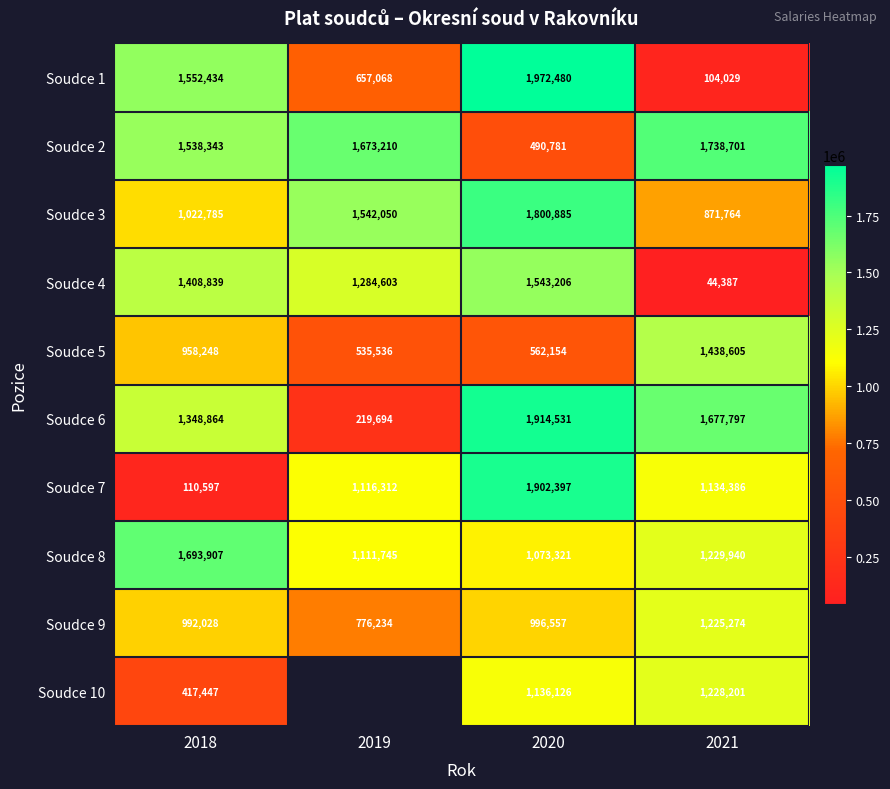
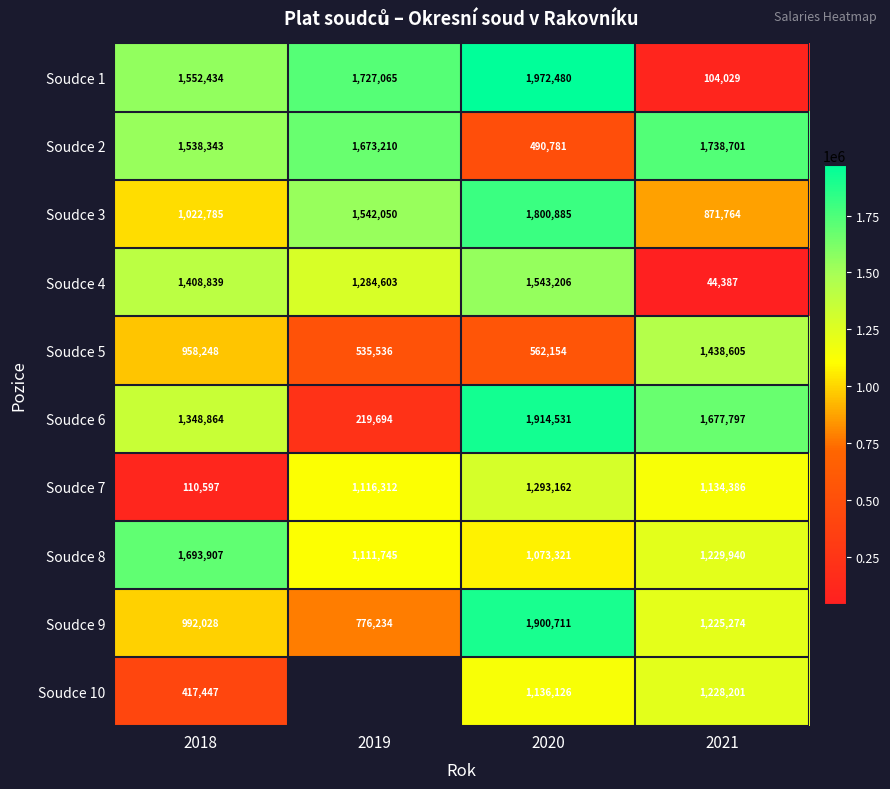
Soudce 1, 2019: 657,068 -> 1,727,065
Soudce 7, 2020: 1,902,397 -> 1,293,162
Soudce 9, 2020: 996,557 -> 1,900,711
